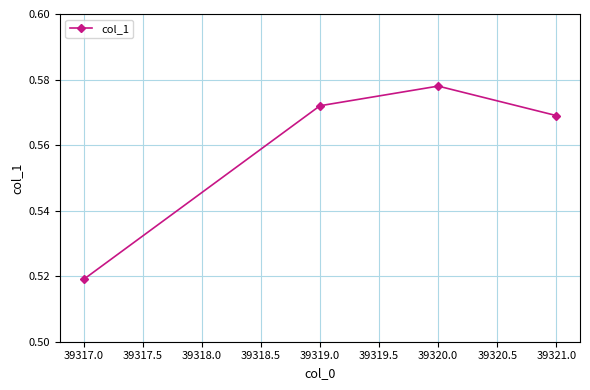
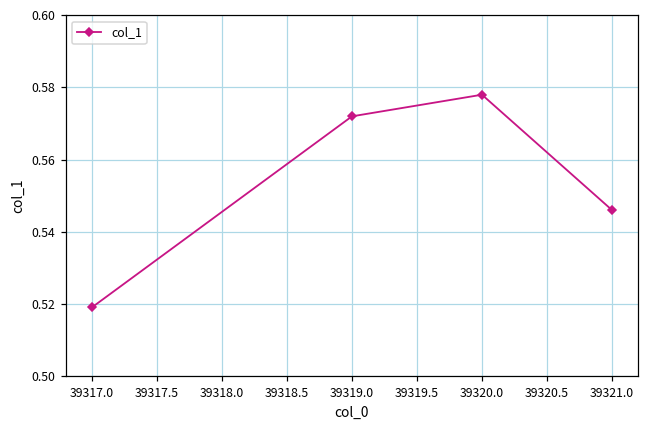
39321.0: 0.569 -> 0.546
